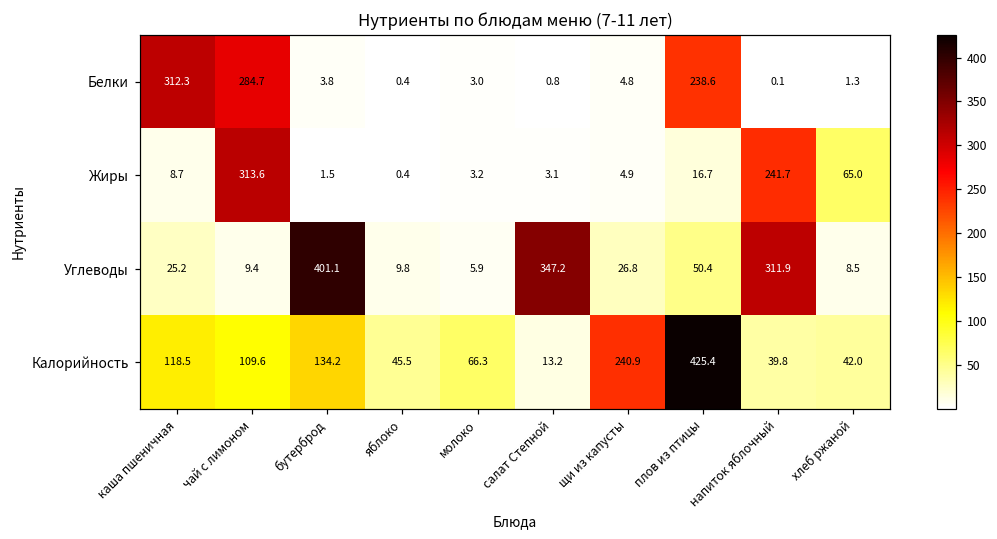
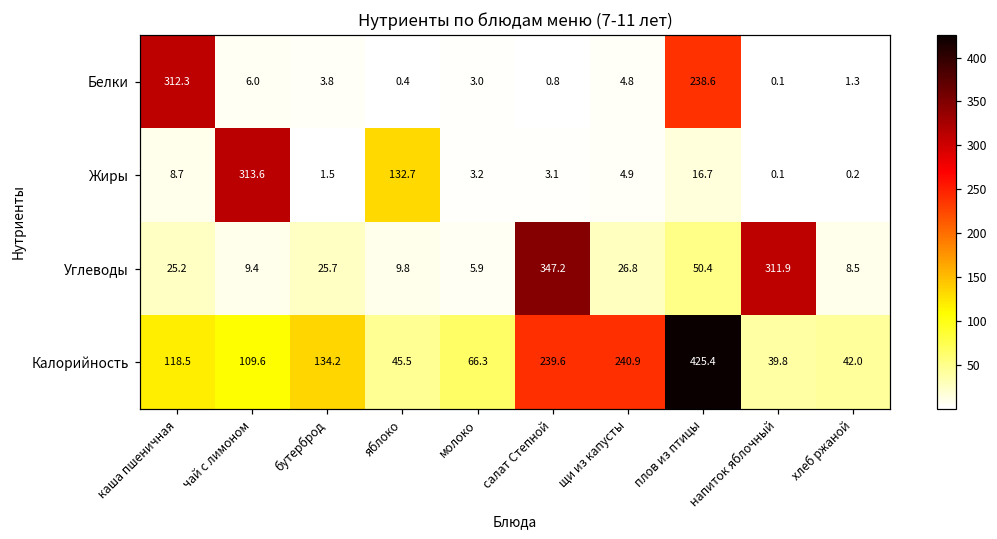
Белки, чай с лимоном: 284.7 -> 6.0
Жиры, яблоко: 0.4 -> 132.7
Жиры, напиток яблочный: 241.7 -> 0.1
Жиры, хлеб ржаной: 65.0 -> 0.2
Углеводы, бутерброд: 401.1 -> 25.7
Калорийность, салат Степной: 13.2 -> 239.6
